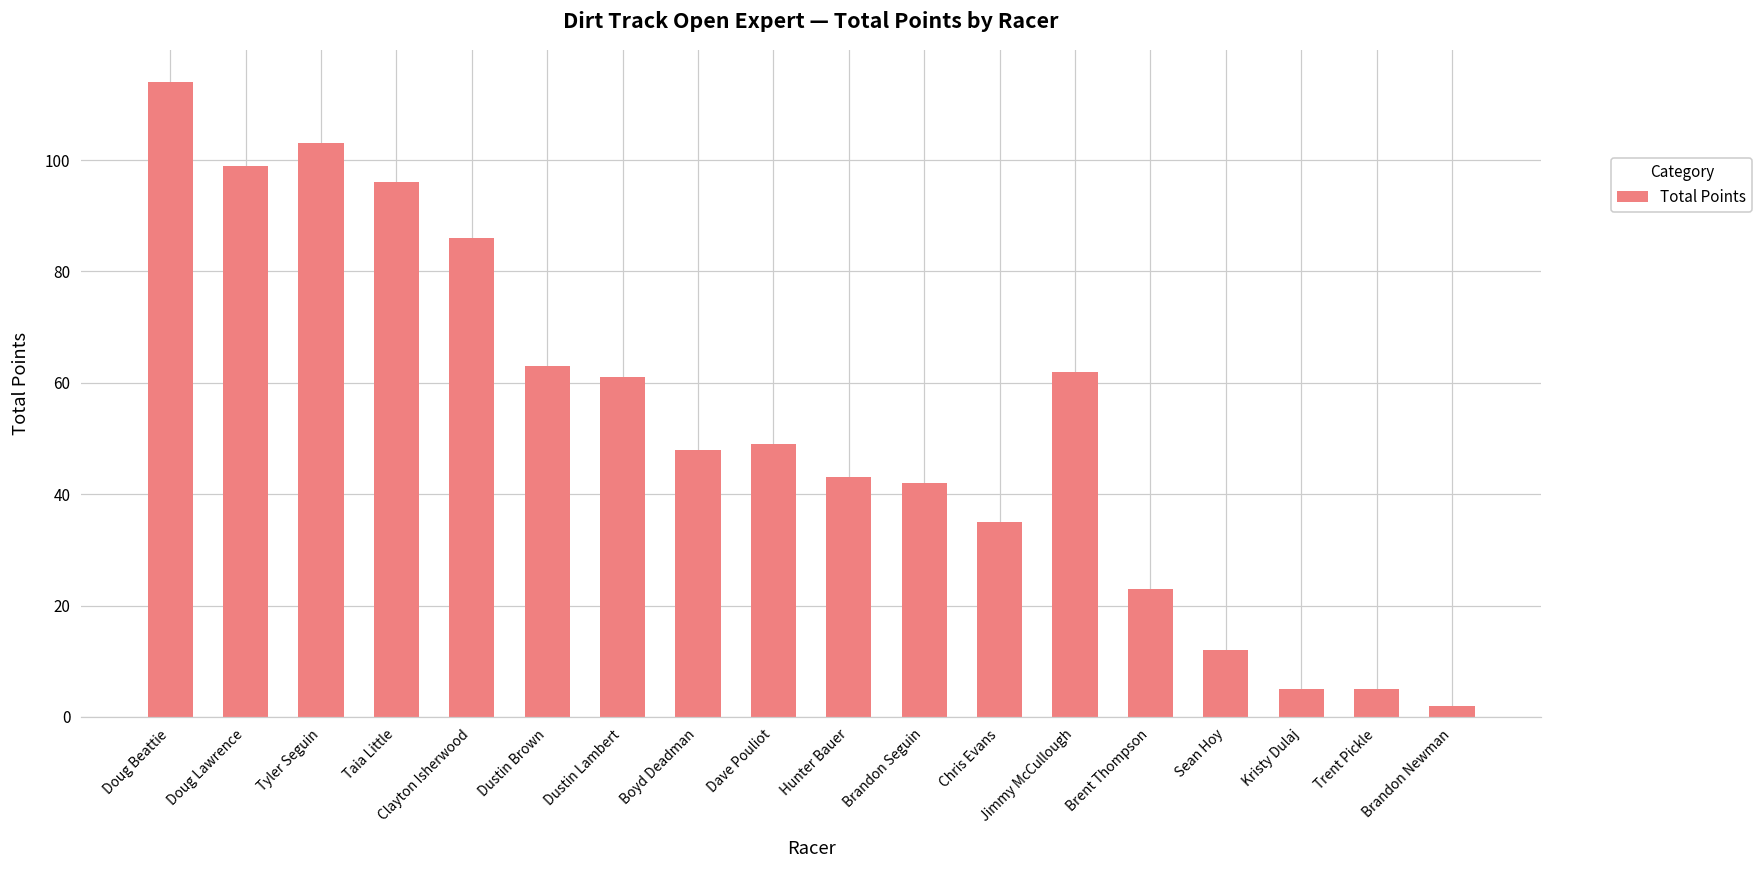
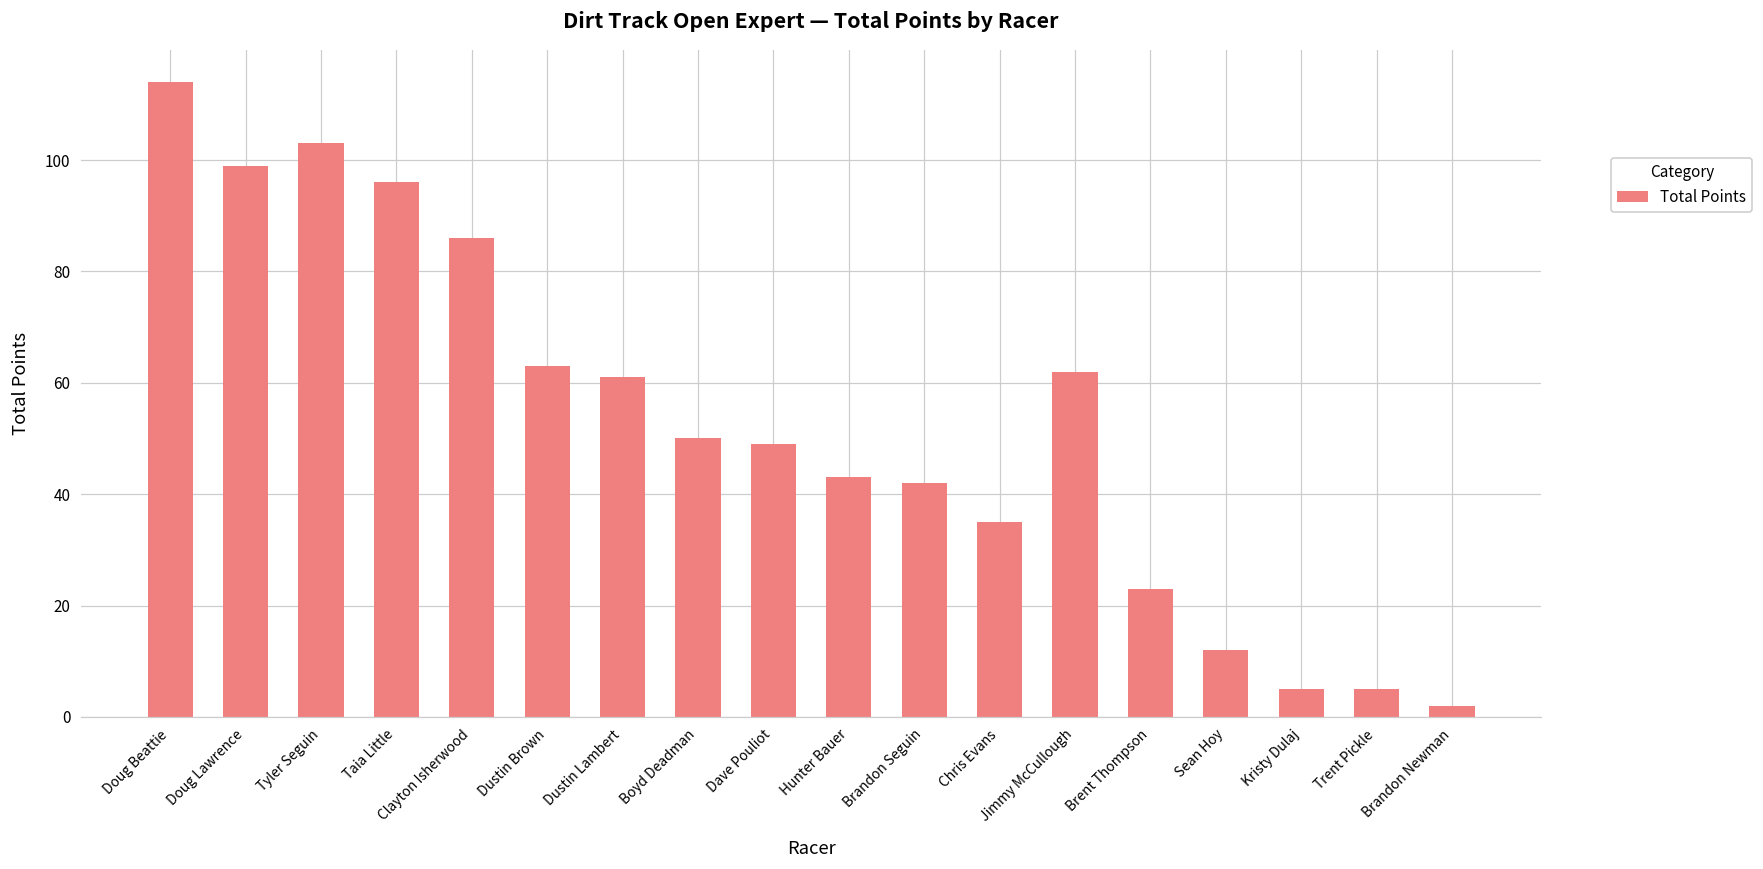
Boyd Deadman: 48 -> 50
